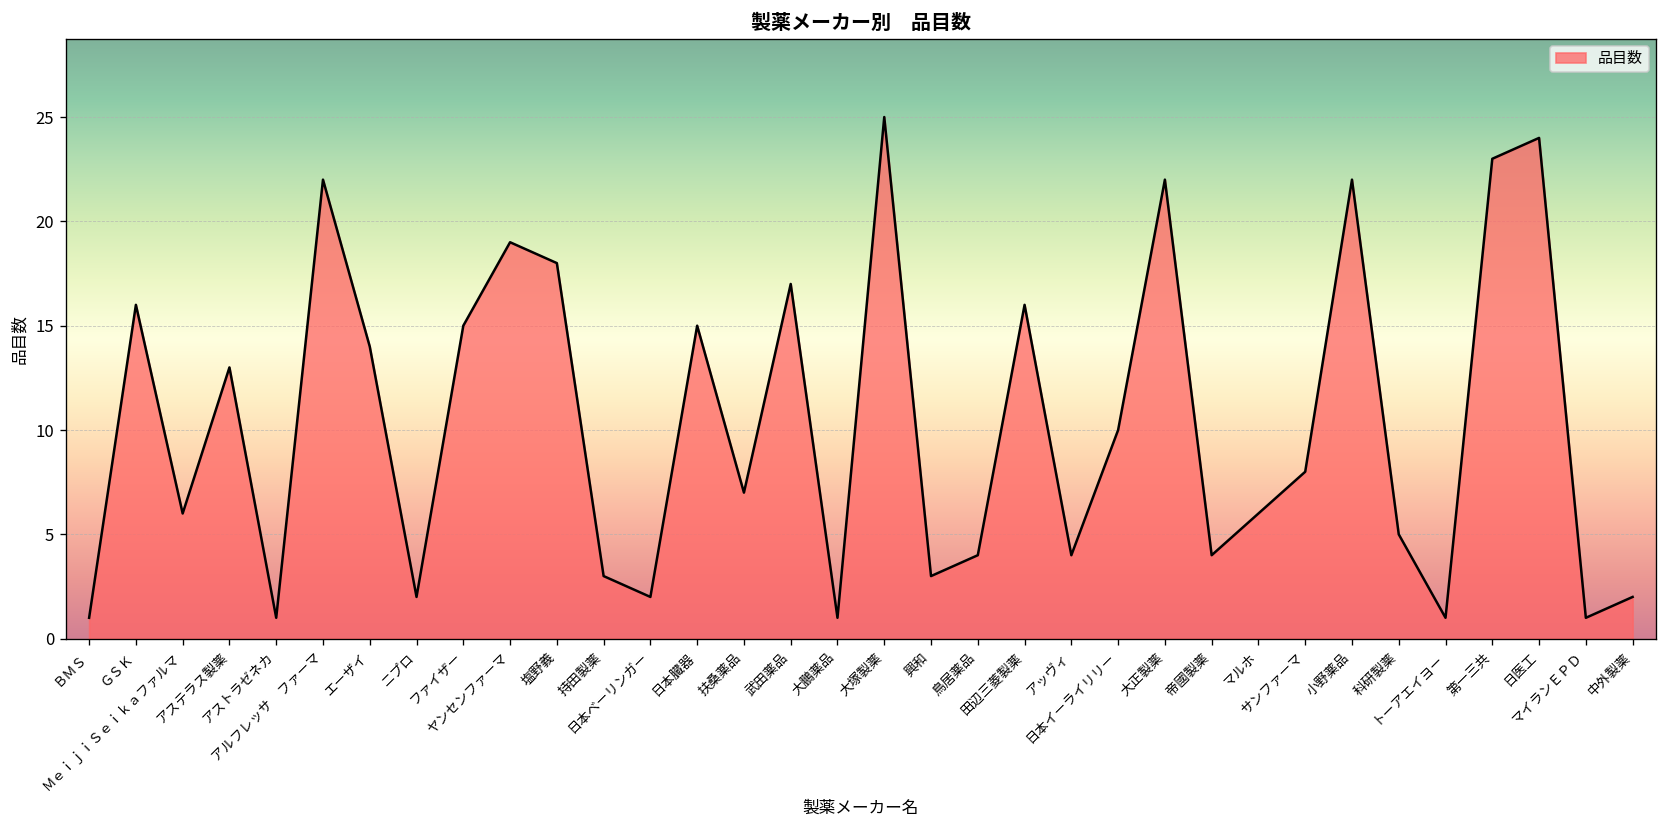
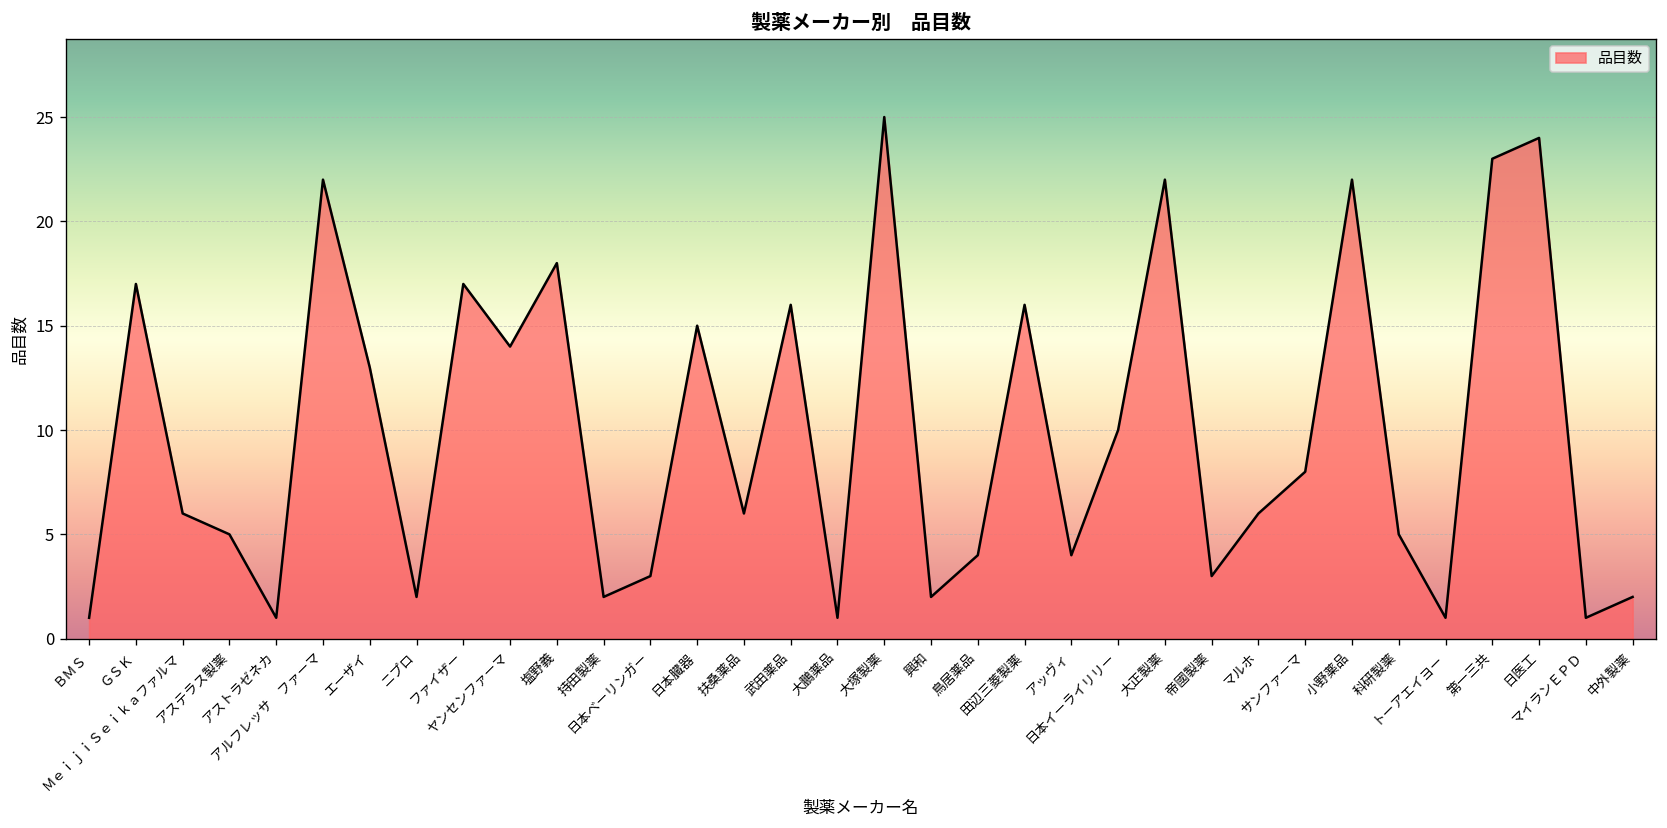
ＧＳＫ: 16 -> 17
アステラス製薬: 13 -> 5
エーザイ: 14 -> 13
ファイザー: 15 -> 17
ヤンセンファーマ: 19 -> 14
持田製薬: 3 -> 2
日本ベーリンガー: 2 -> 3
扶桑薬品: 7 -> 6
武田薬品: 17 -> 16
興和: 3 -> 2
帝國製薬: 4 -> 3
